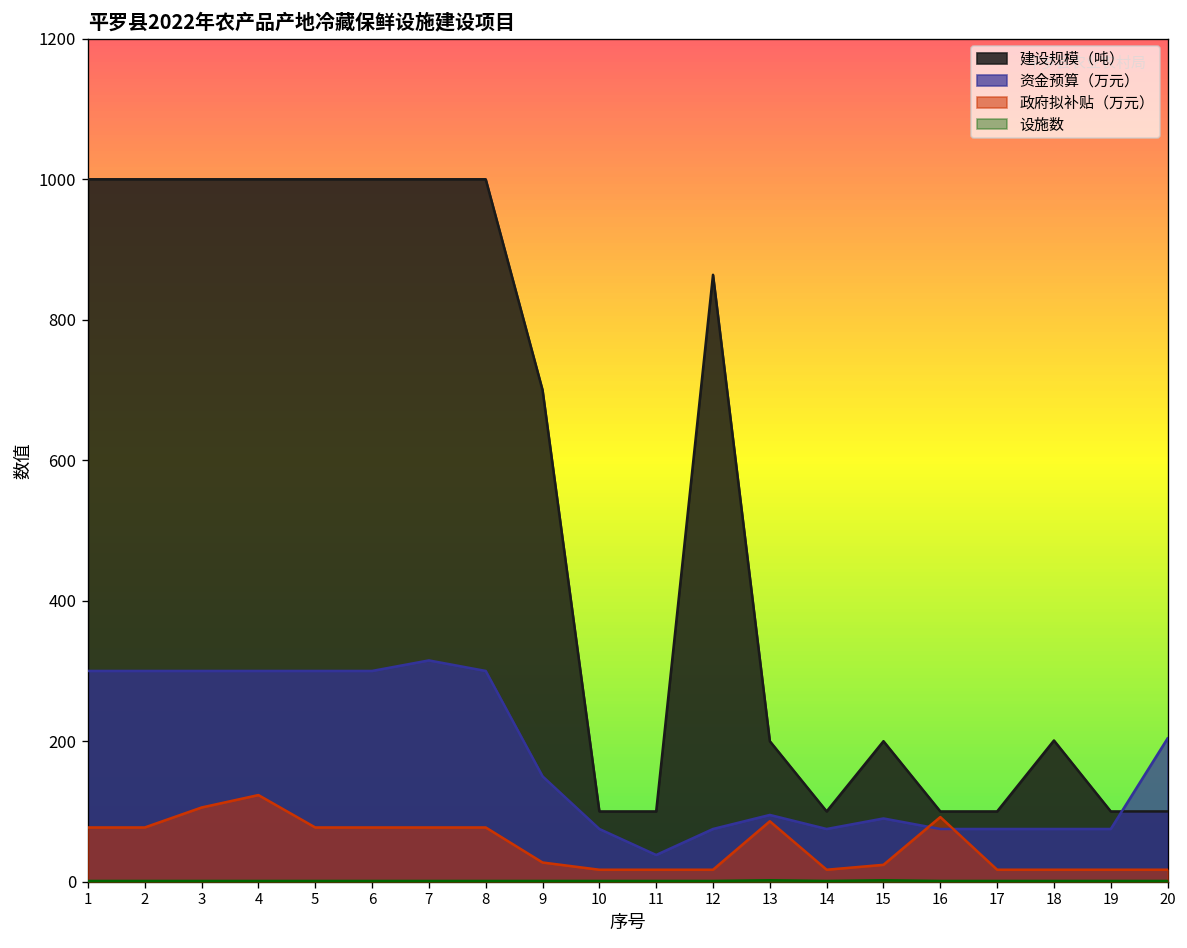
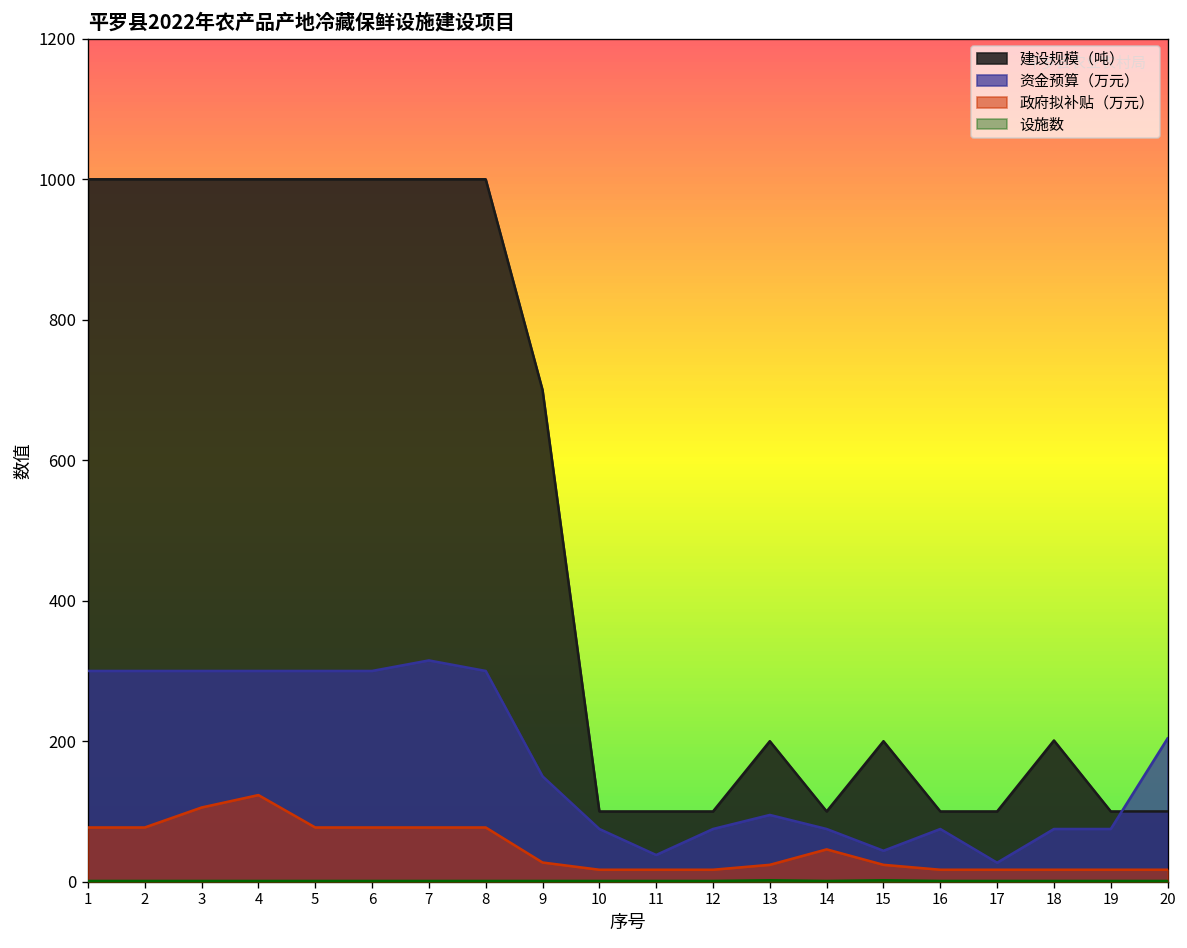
建设规模（吨）, 12: 860 -> 100
政府拟补贴（万元）, 13: 90 -> 20
政府拟补贴（万元）, 14: 20 -> 50
资金预算（万元）, 15: 90 -> 40
政府拟补贴（万元）, 16: 90 -> 20
资金预算（万元）, 17: 80 -> 30
